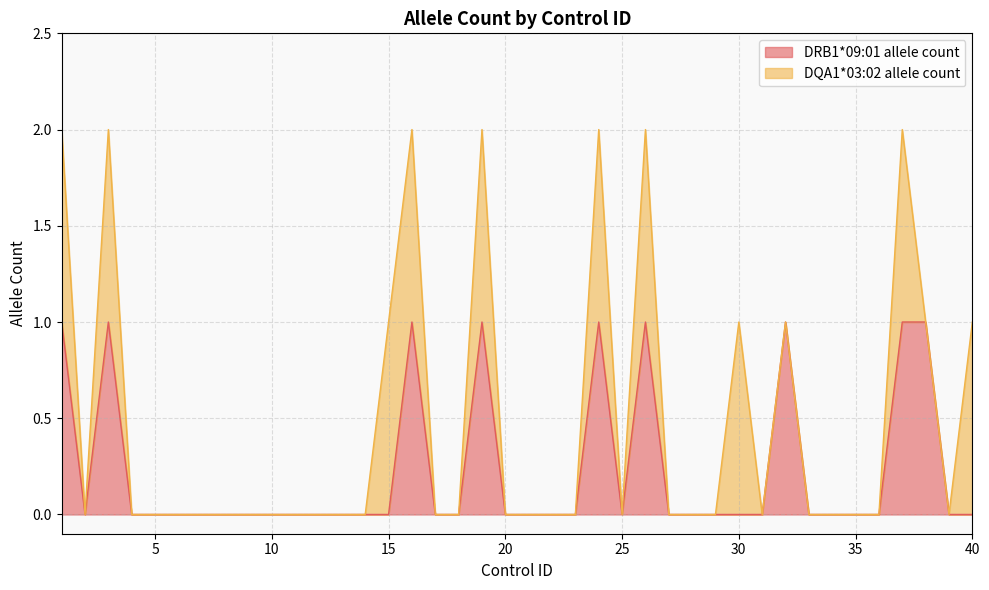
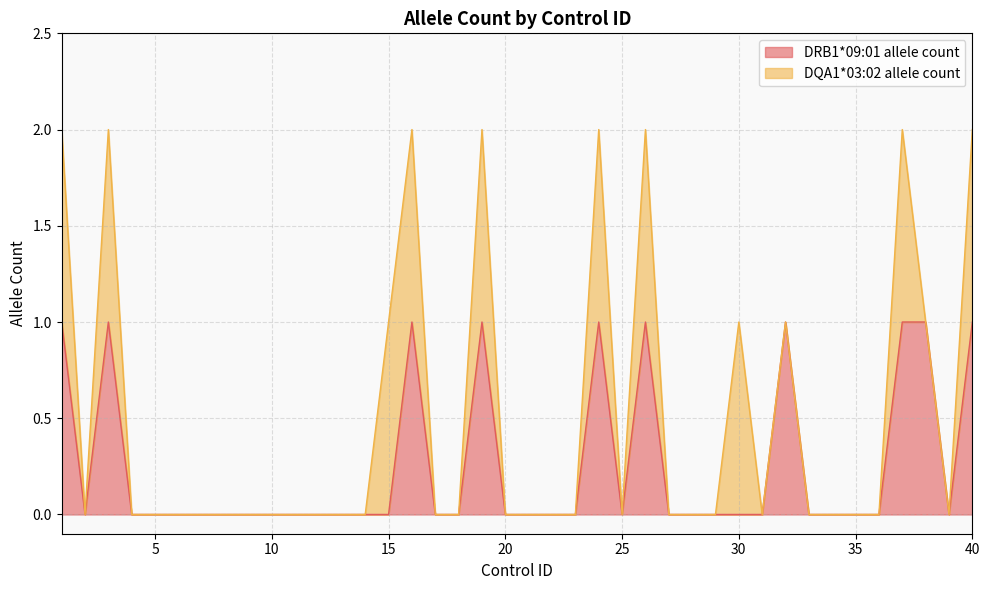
DRB1*09:01 allele count, 40: 0 -> 1
